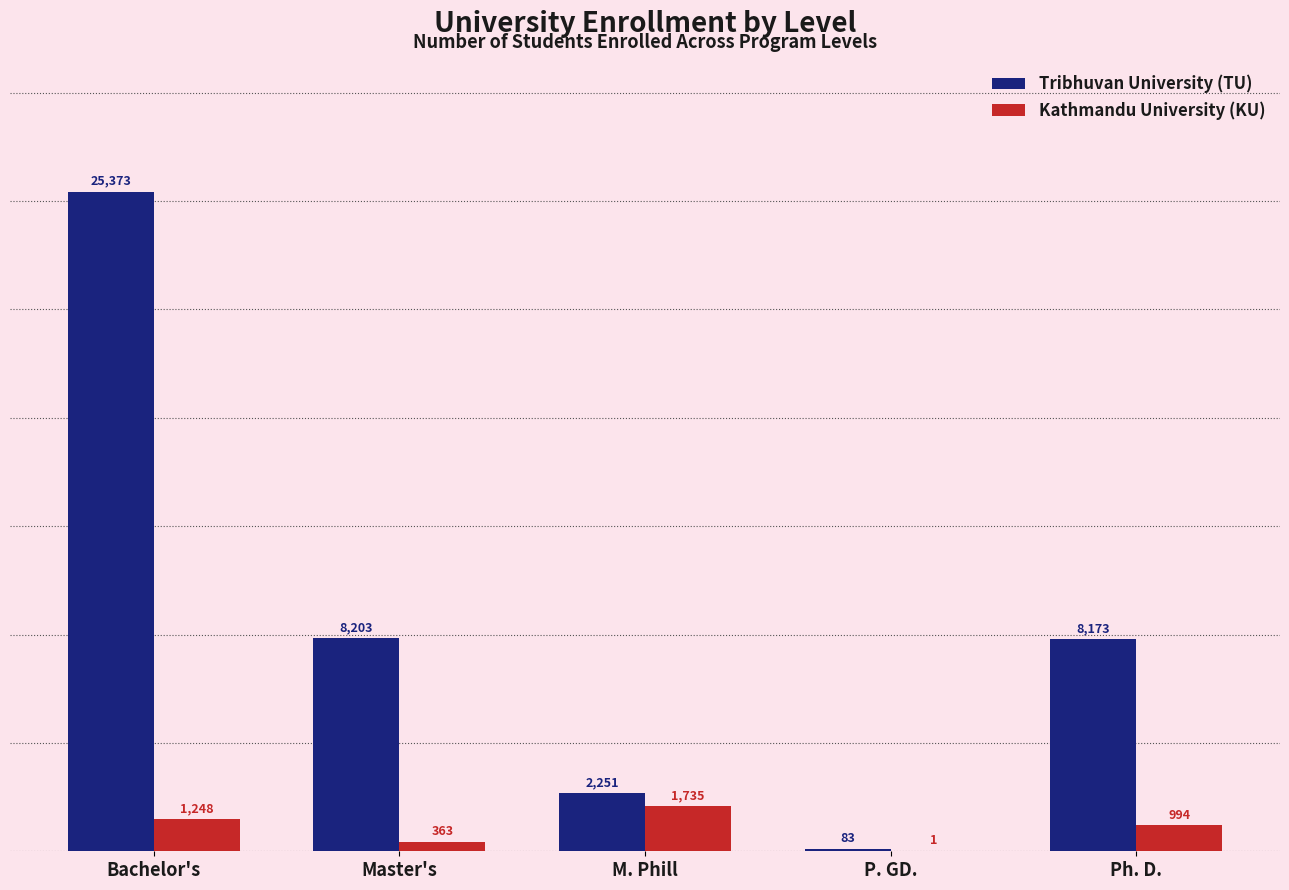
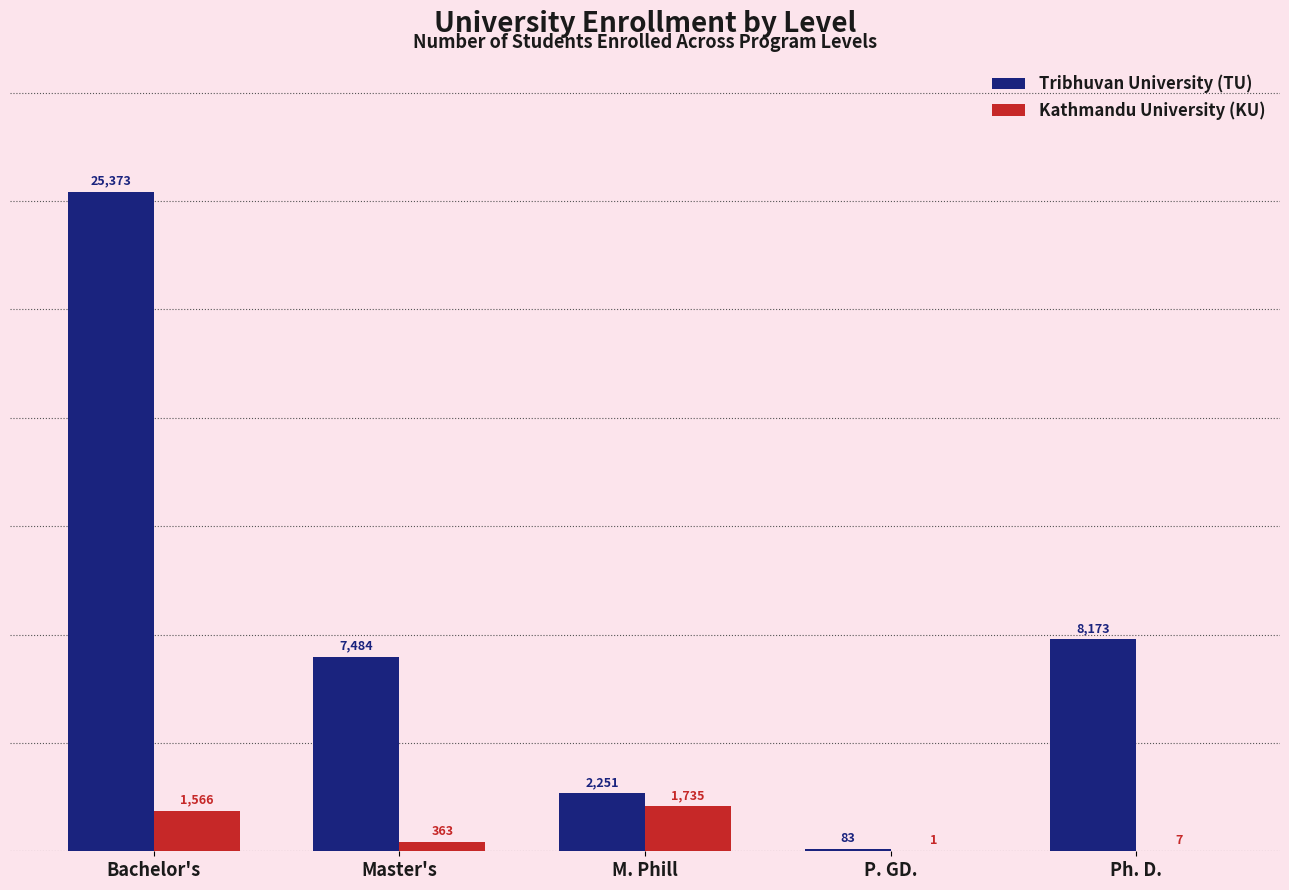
Kathmandu University (KU), Bachelor's: 1,248 -> 1,566
Tribhuvan University (TU), Master's: 8,203 -> 7,484
Kathmandu University (KU), Ph. D.: 994 -> 7
